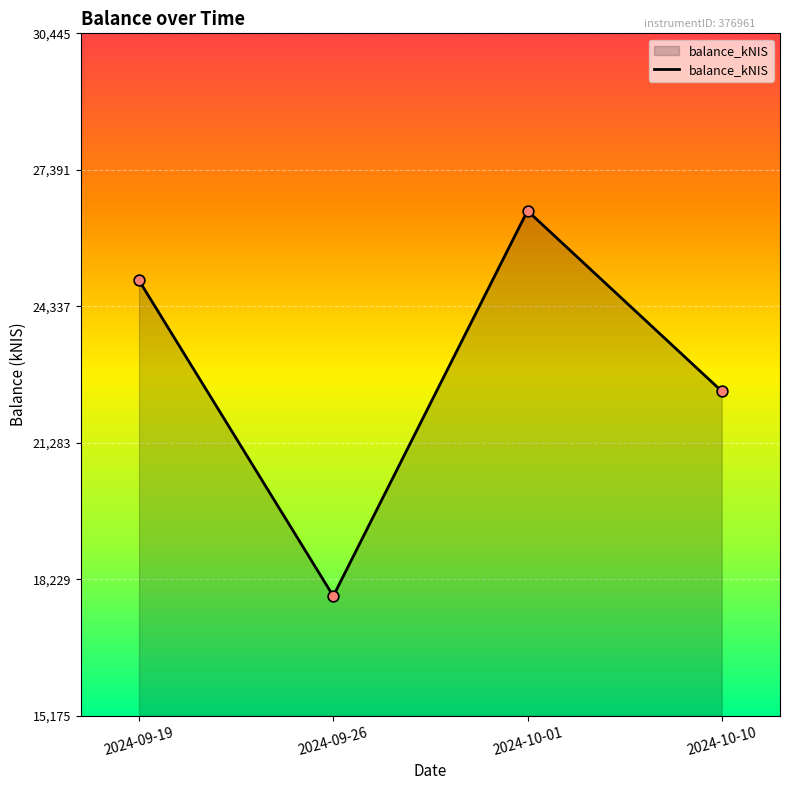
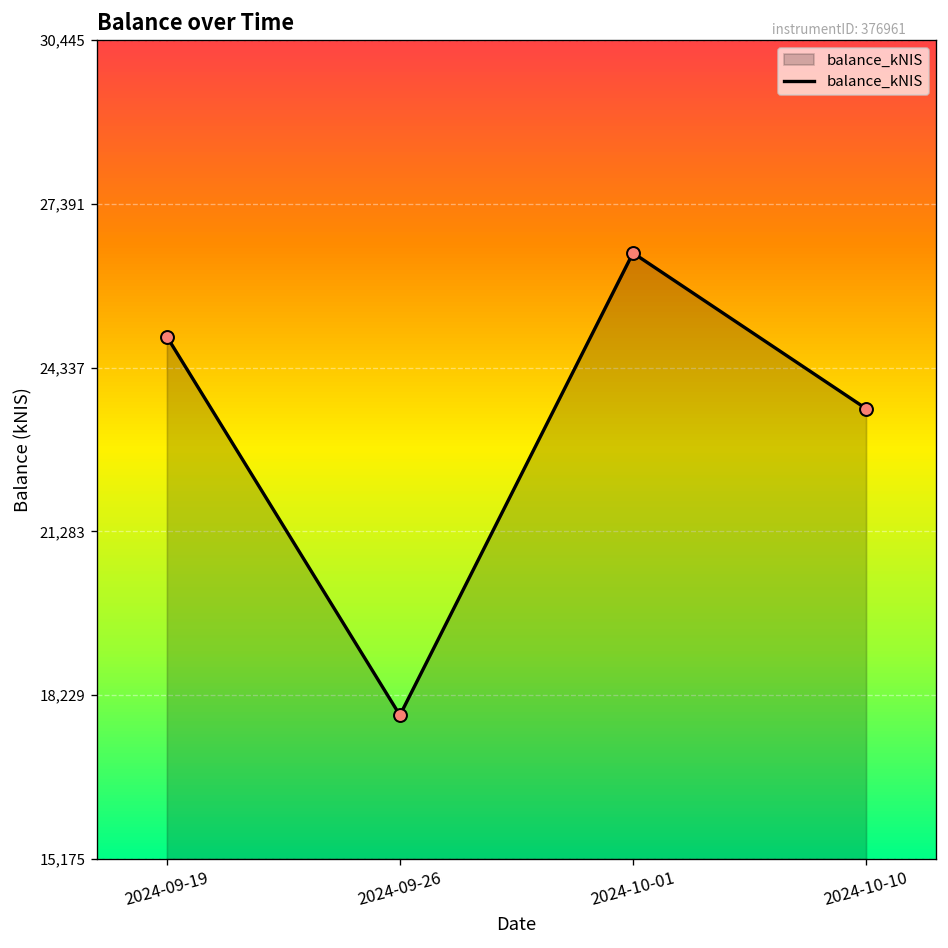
2024-10-10: 22,400 -> 23,600
